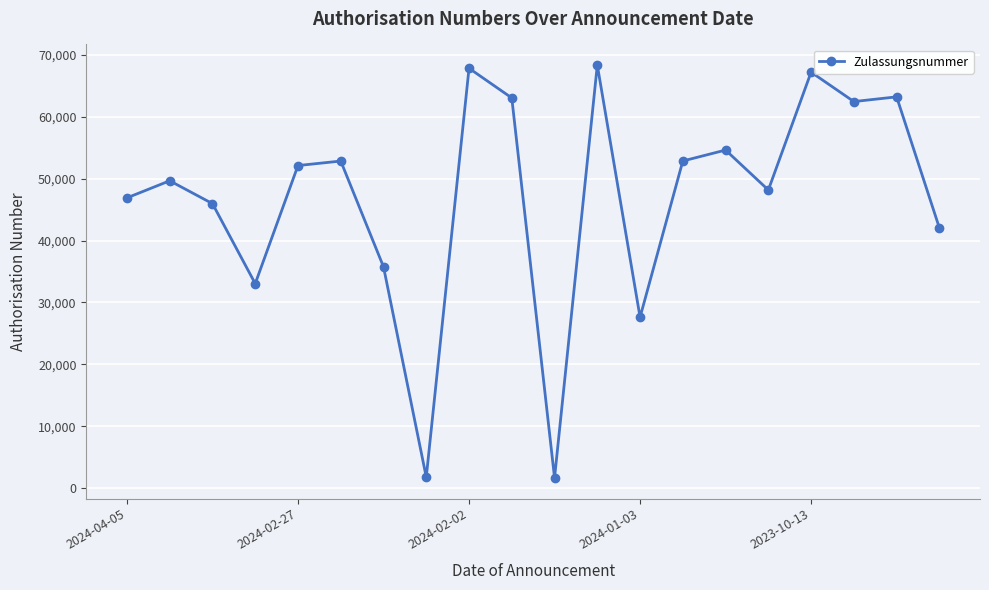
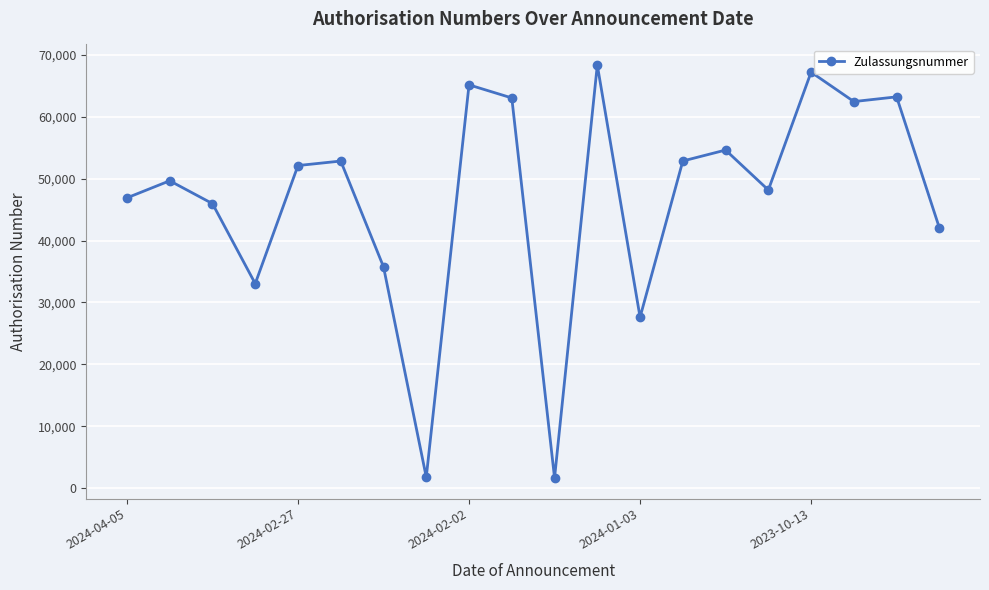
2024-02-02: 68,000 -> 65,000
